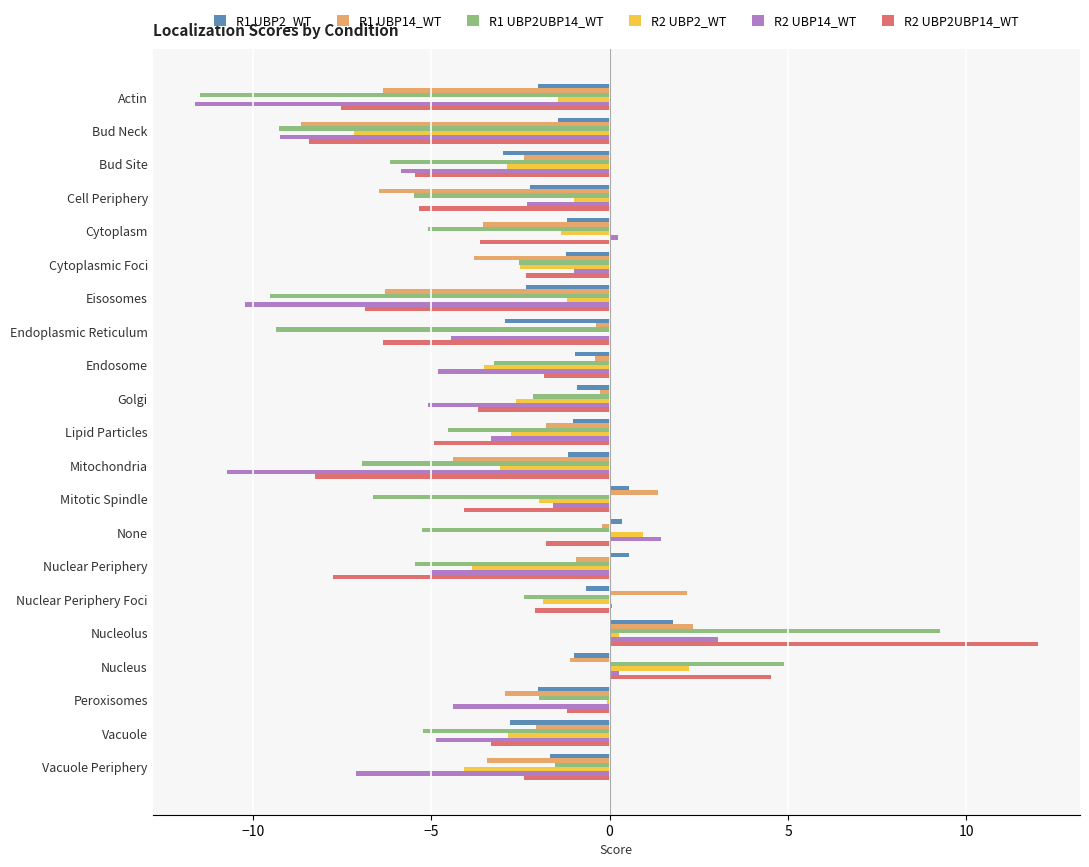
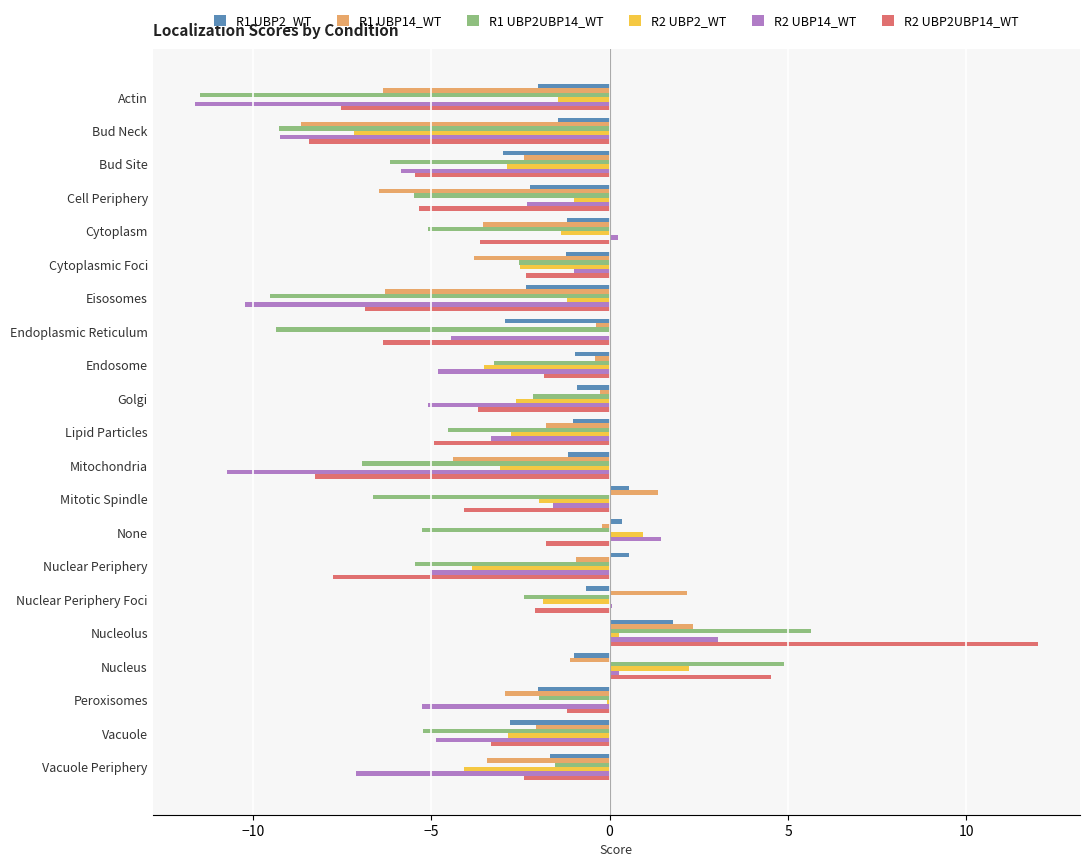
R1 UBP2UBP14_WT, Nucleolus: 9.3 -> 5.7
R2 UBP14_WT, Peroxisomes: -4.4 -> -5.3
